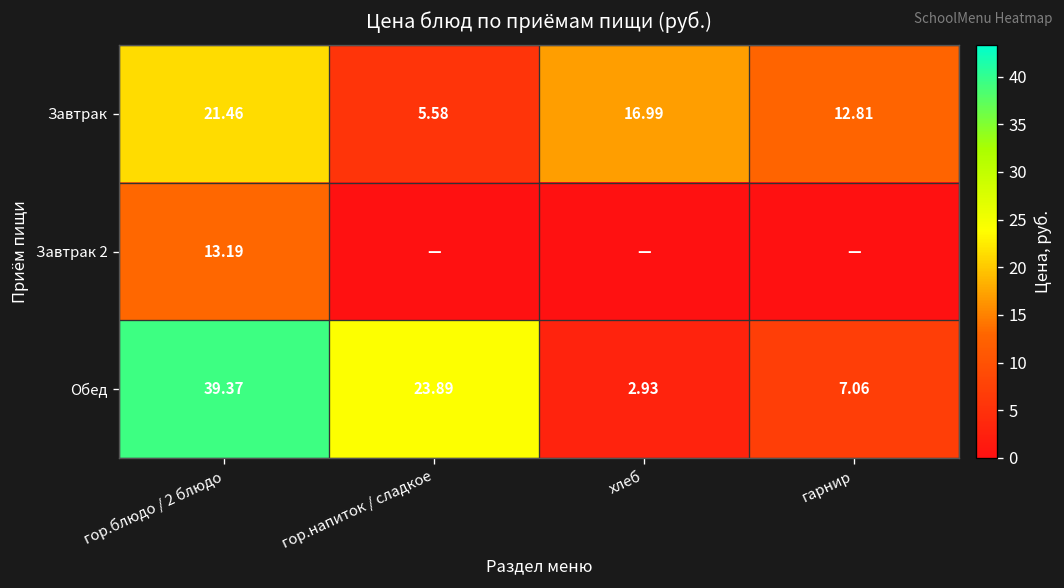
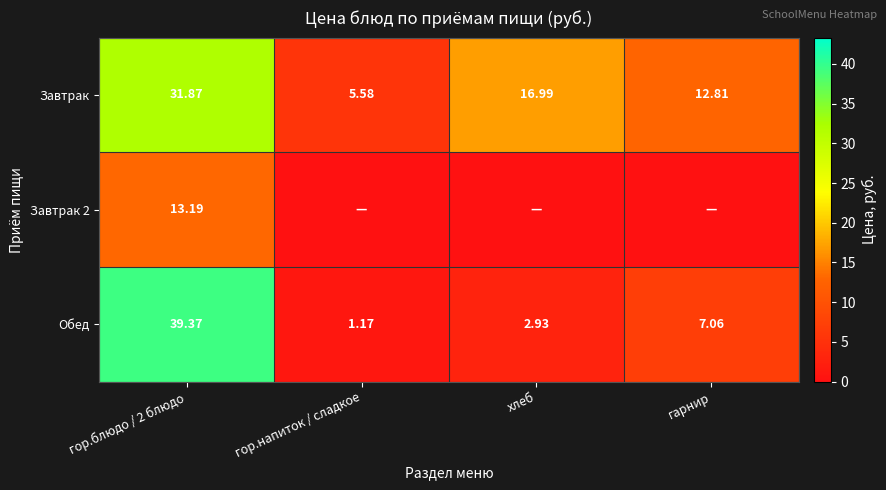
Завтрак, гор.блюдо / 2 блюдо: 21.46 -> 31.87
Обед, гор.напиток / сладкое: 23.89 -> 1.17
